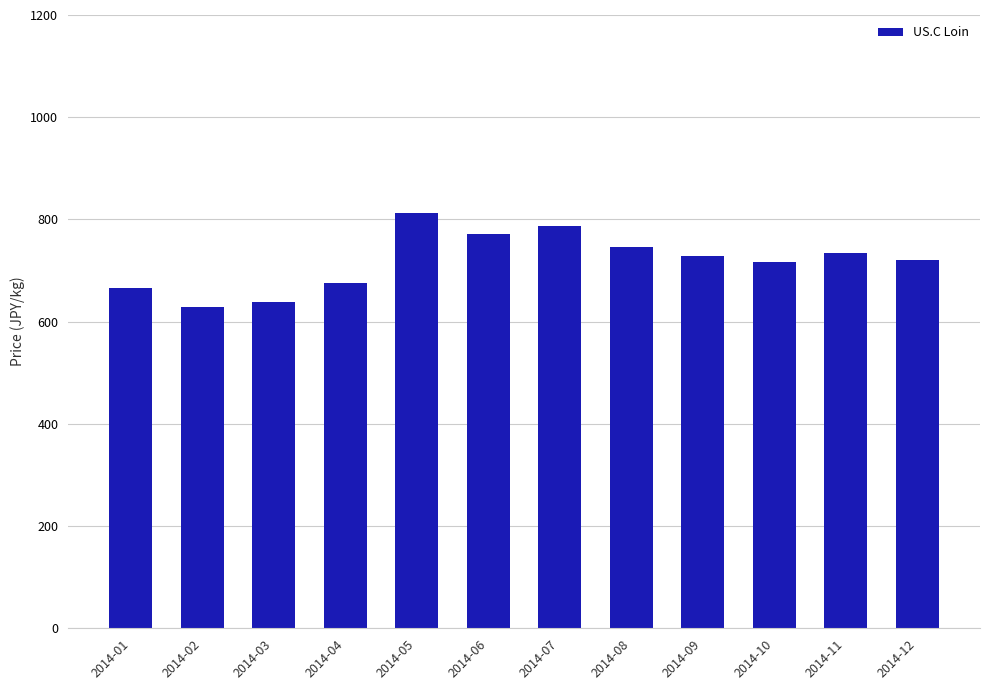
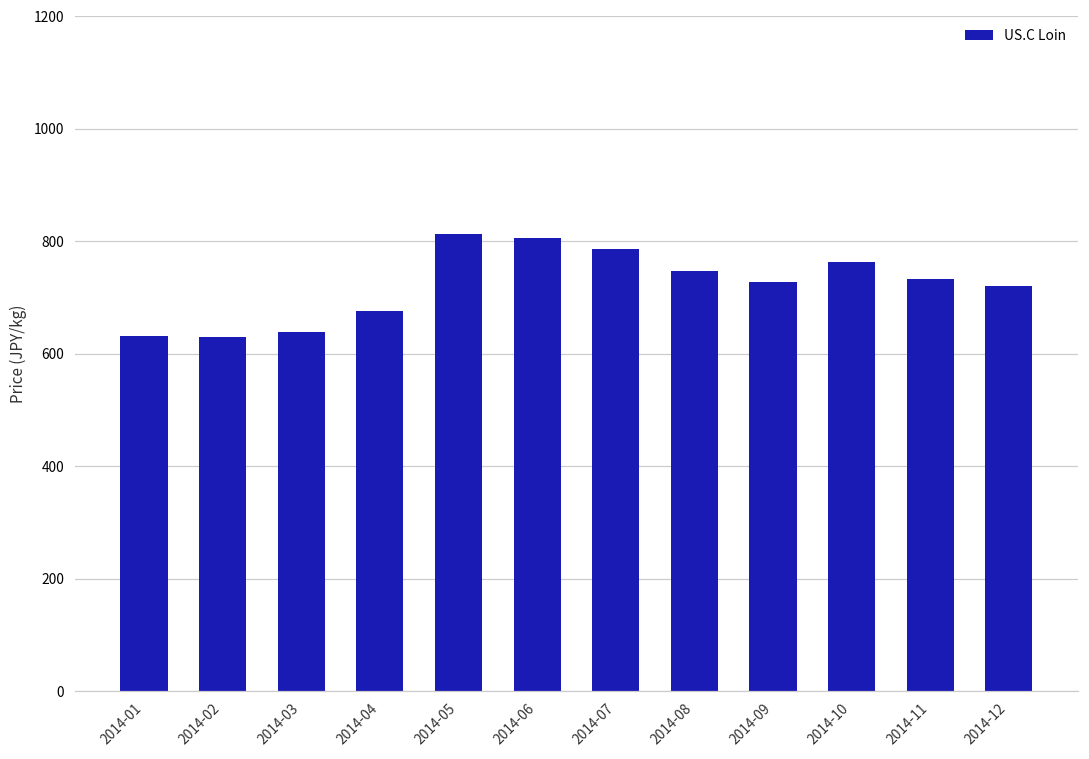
2014-01: 670 -> 630
2014-06: 770 -> 810
2014-10: 720 -> 760
